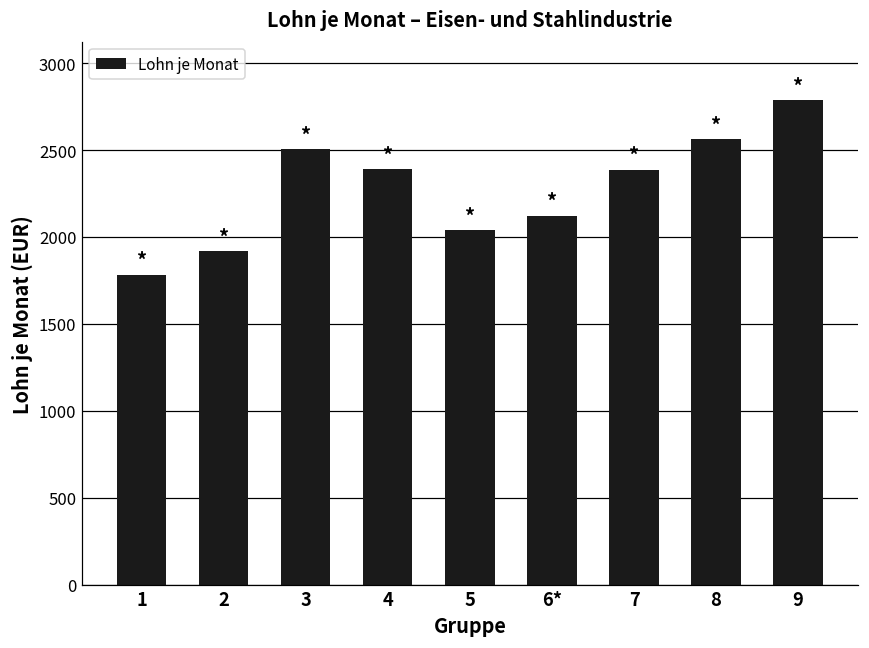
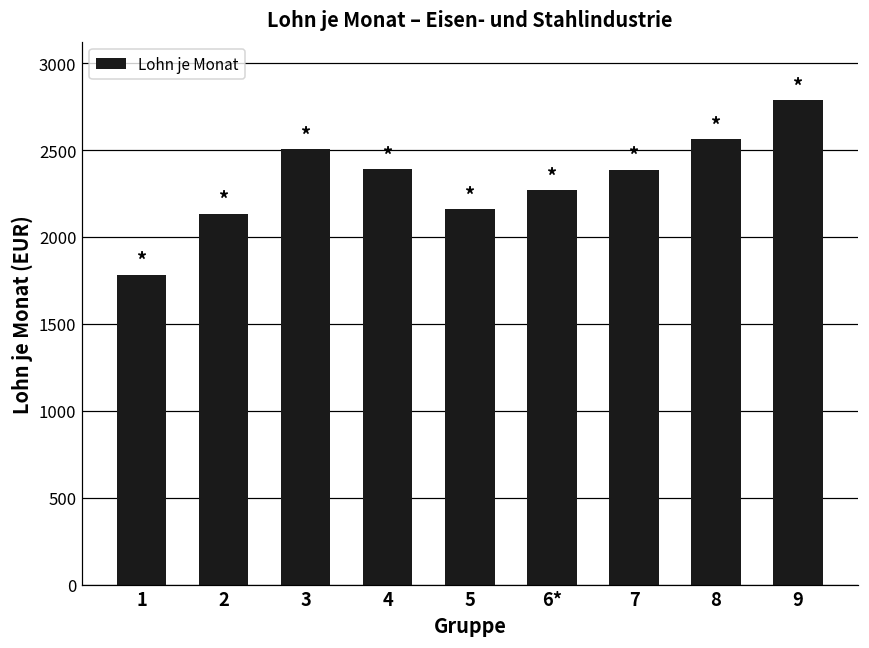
2: 1920 -> 2130
5: 2040 -> 2160
6*: 2120 -> 2270
